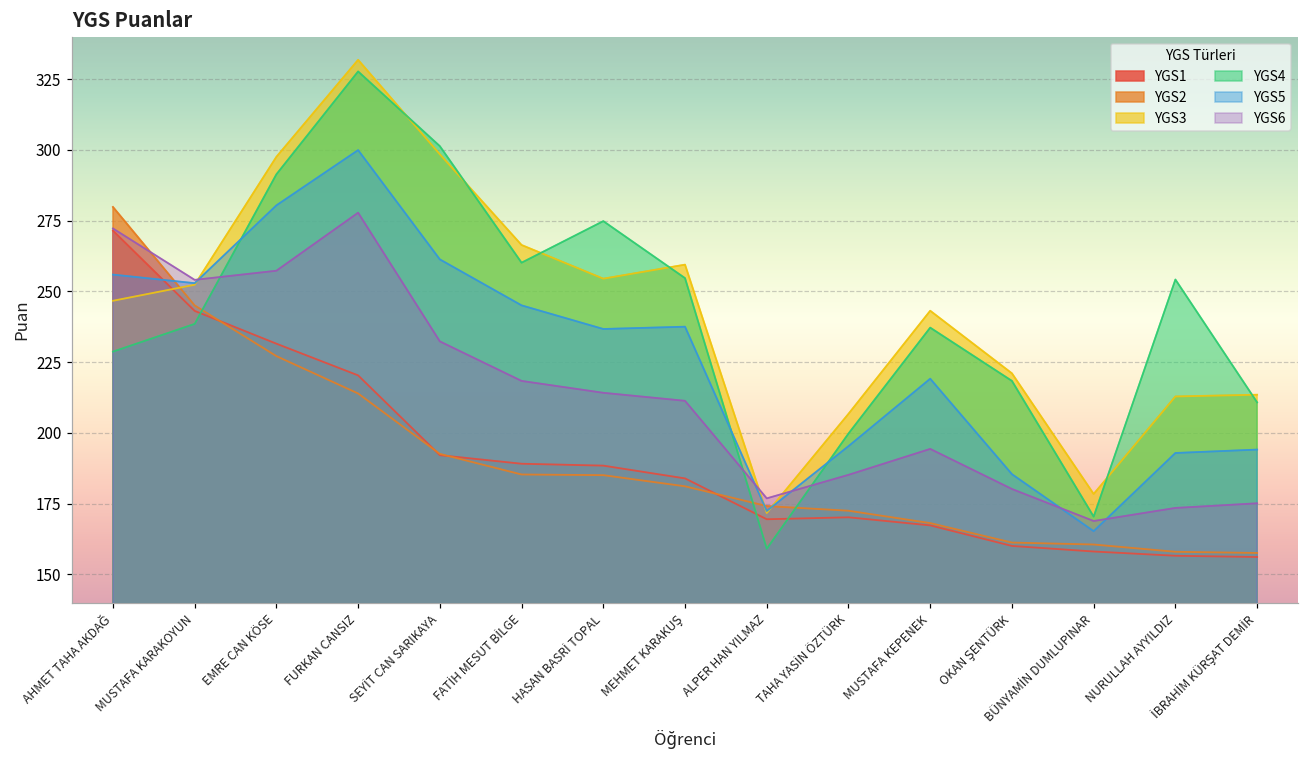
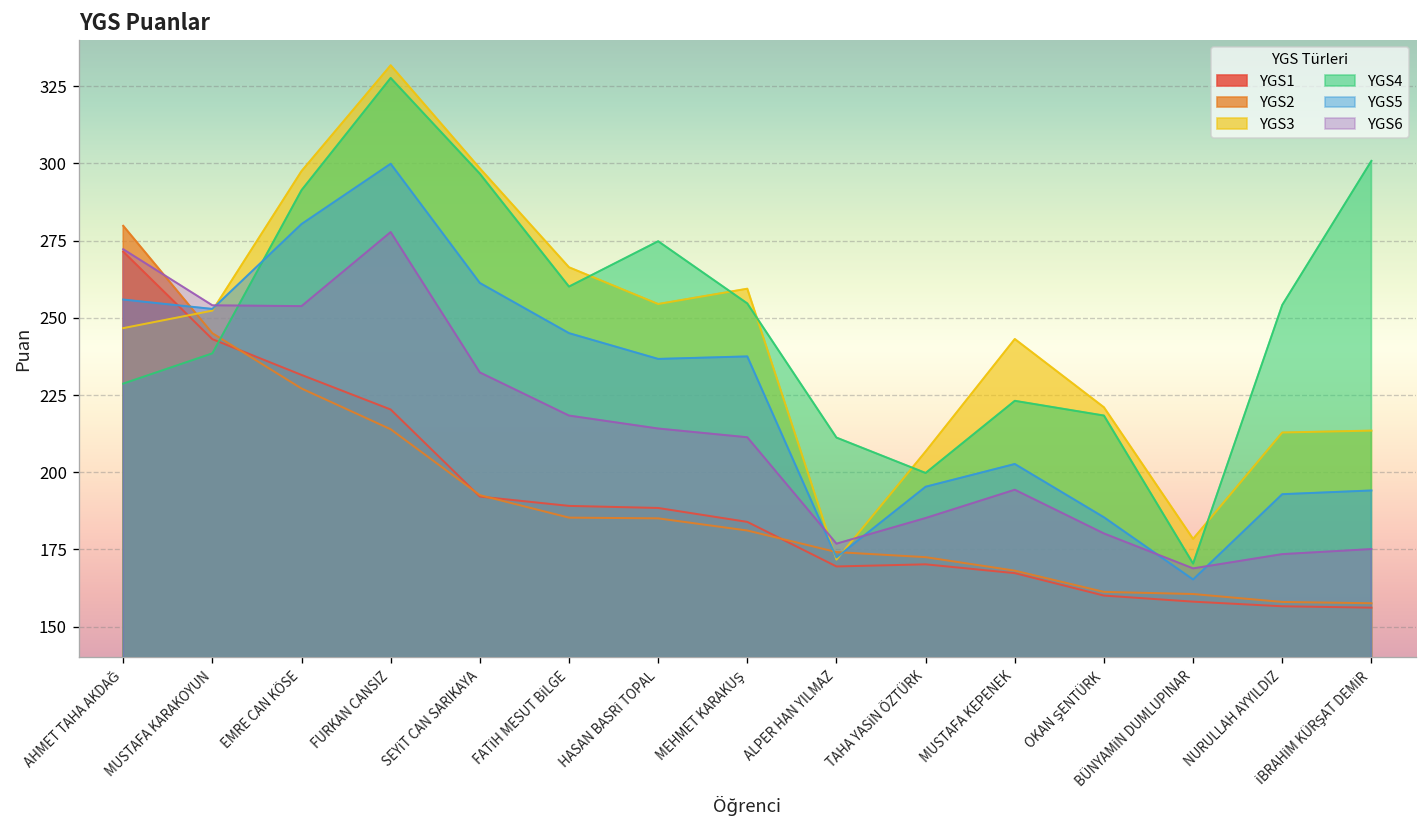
YGS6, EMRE CAN KÖSE: 257 -> 254
YGS4, SEYİT CAN SARIKAYA: 301 -> 297
YGS4, ALPER HAN YILMAZ: 159 -> 211
YGS4, MUSTAFA KEPENEK: 237 -> 223
YGS5, MUSTAFA KEPENEK: 219 -> 203
YGS4, İBRAHİM KÜRŞAT DEMİR: 211 -> 301
